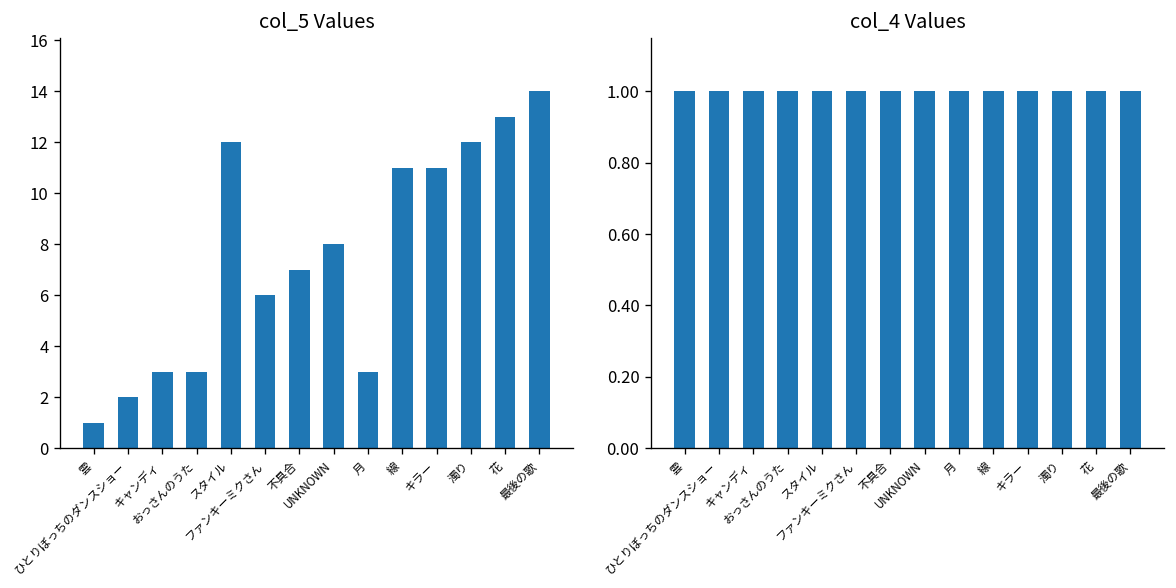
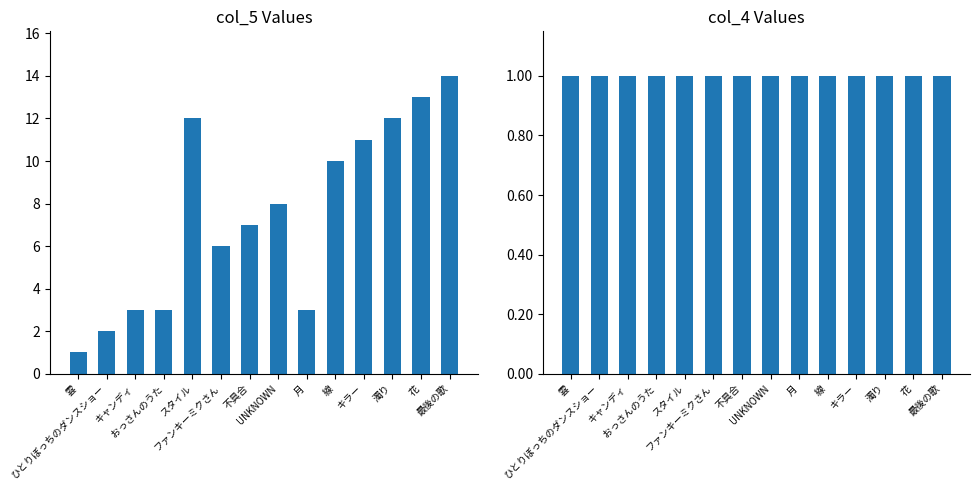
col_5 Values, 線: 11 -> 10
